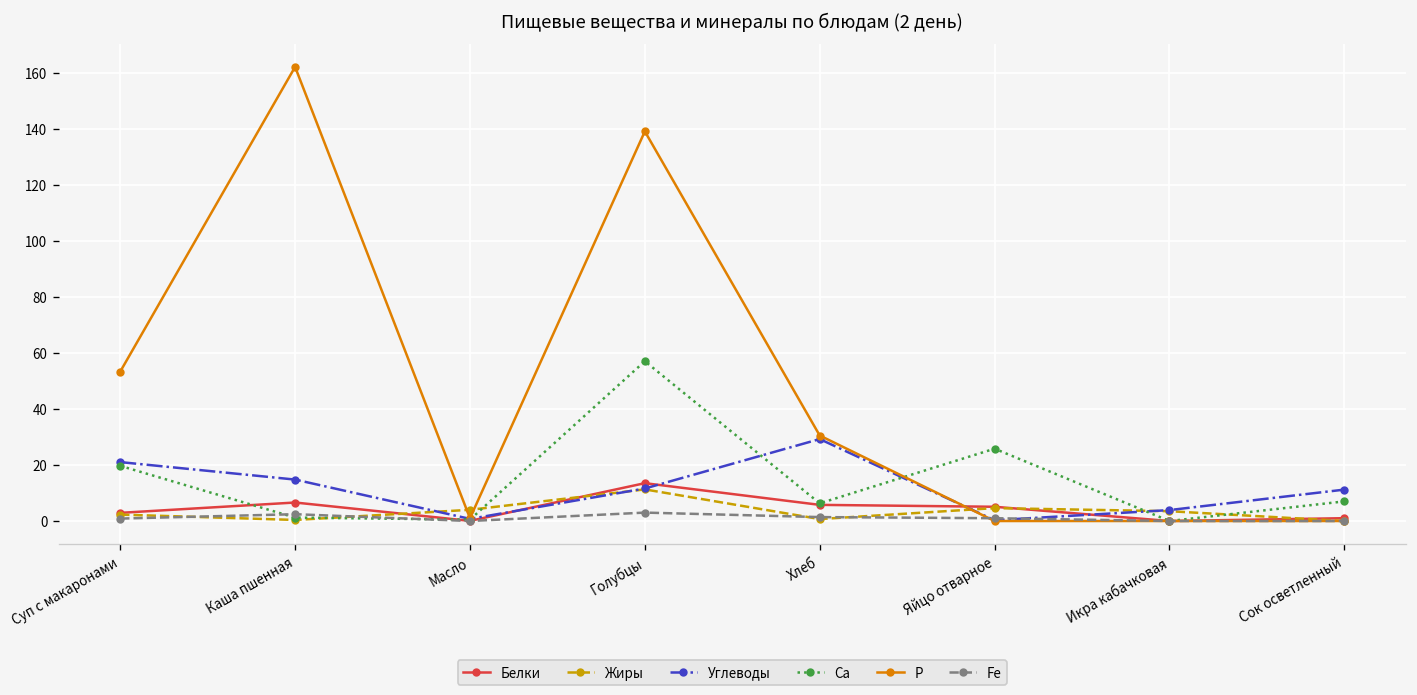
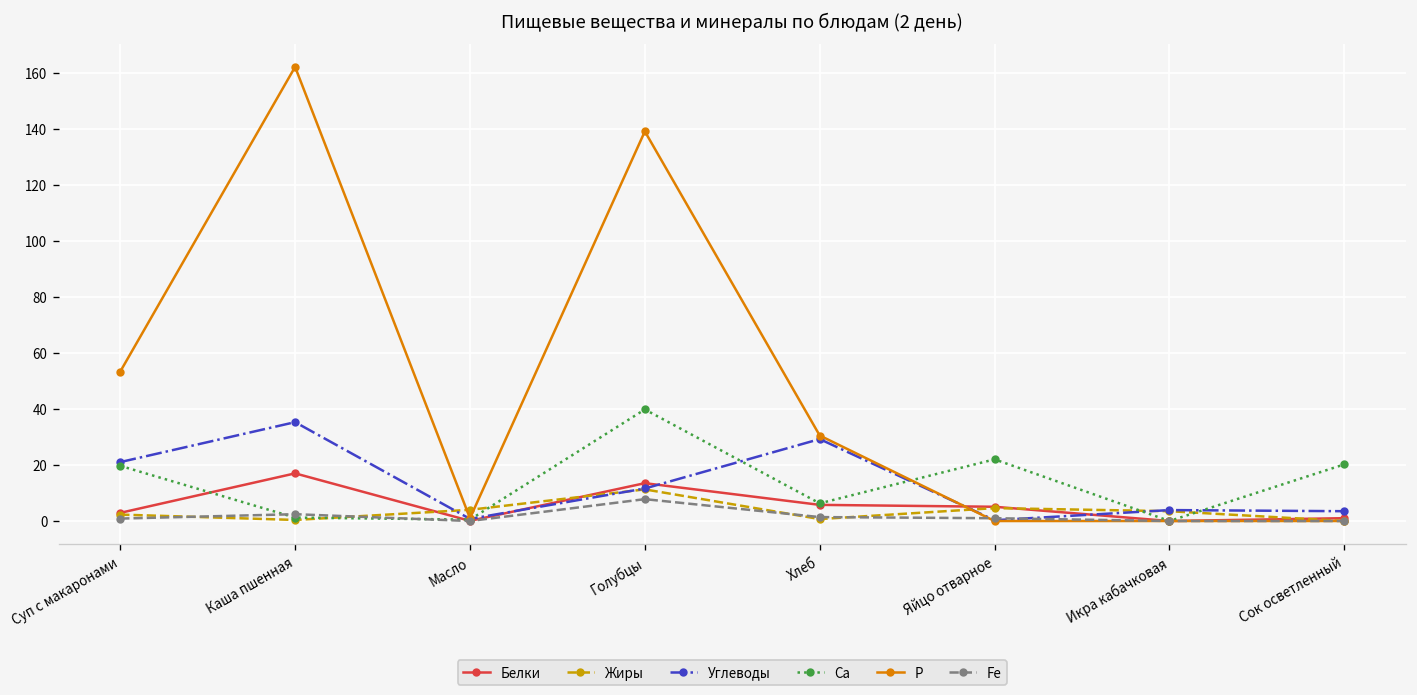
Белки, Каша пшенная: 7 -> 17
Углеводы, Каша пшенная: 15 -> 35
Са, Голубцы: 57 -> 40
Fe, Голубцы: 3 -> 8
Са, Яйцо отварное: 26 -> 22
Углеводы, Сок осветленный: 11 -> 4
Са, Сок осветленный: 7 -> 20
